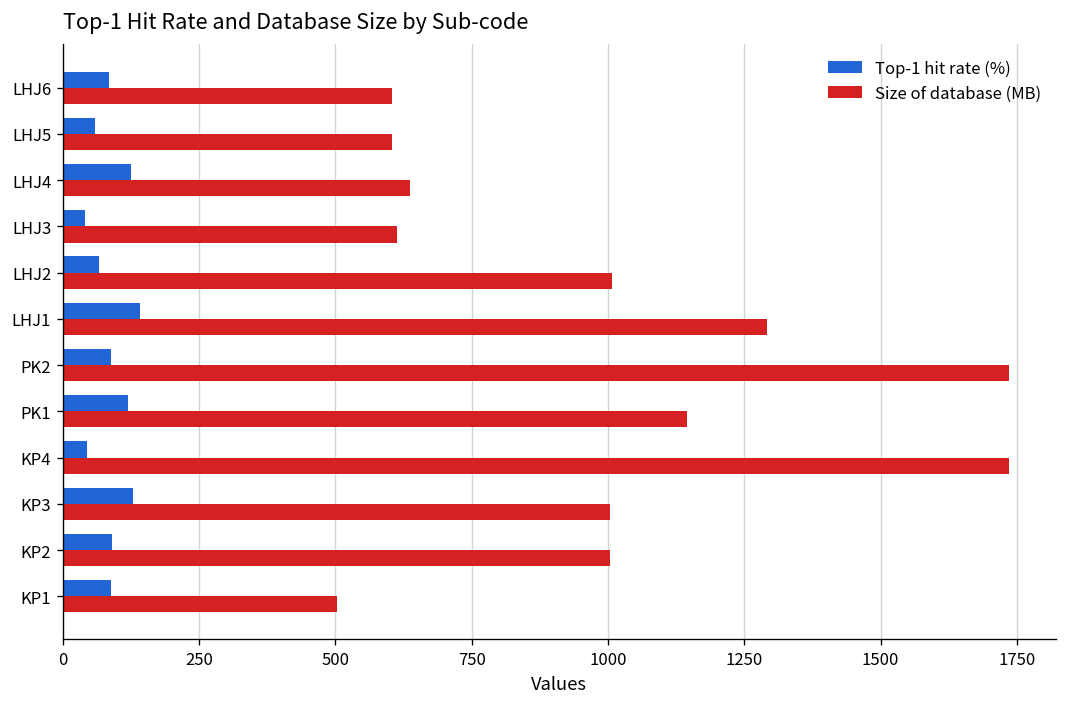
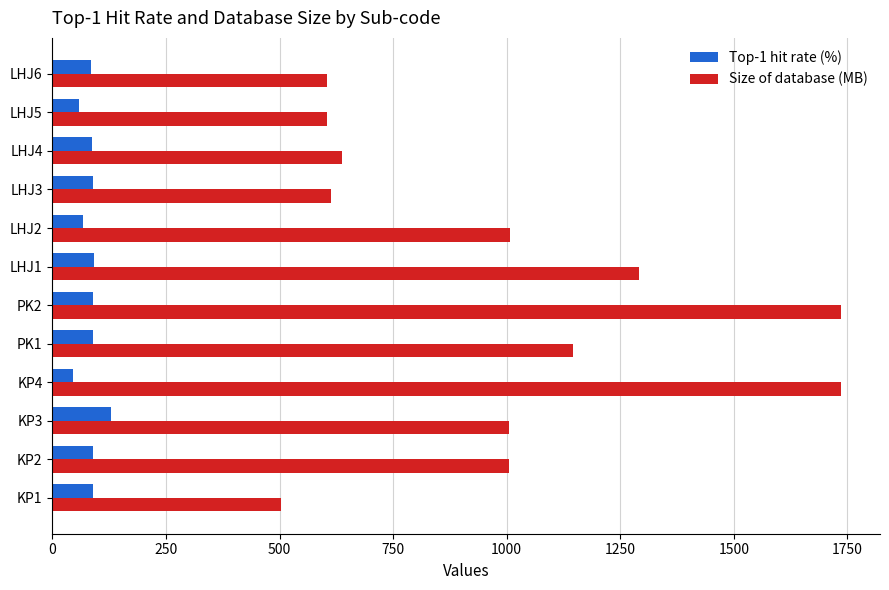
Top-1 hit rate (%), LHJ4: 130 -> 90
Top-1 hit rate (%), LHJ3: 40 -> 90
Top-1 hit rate (%), LHJ1: 140 -> 90
Top-1 hit rate (%), PK1: 120 -> 90
